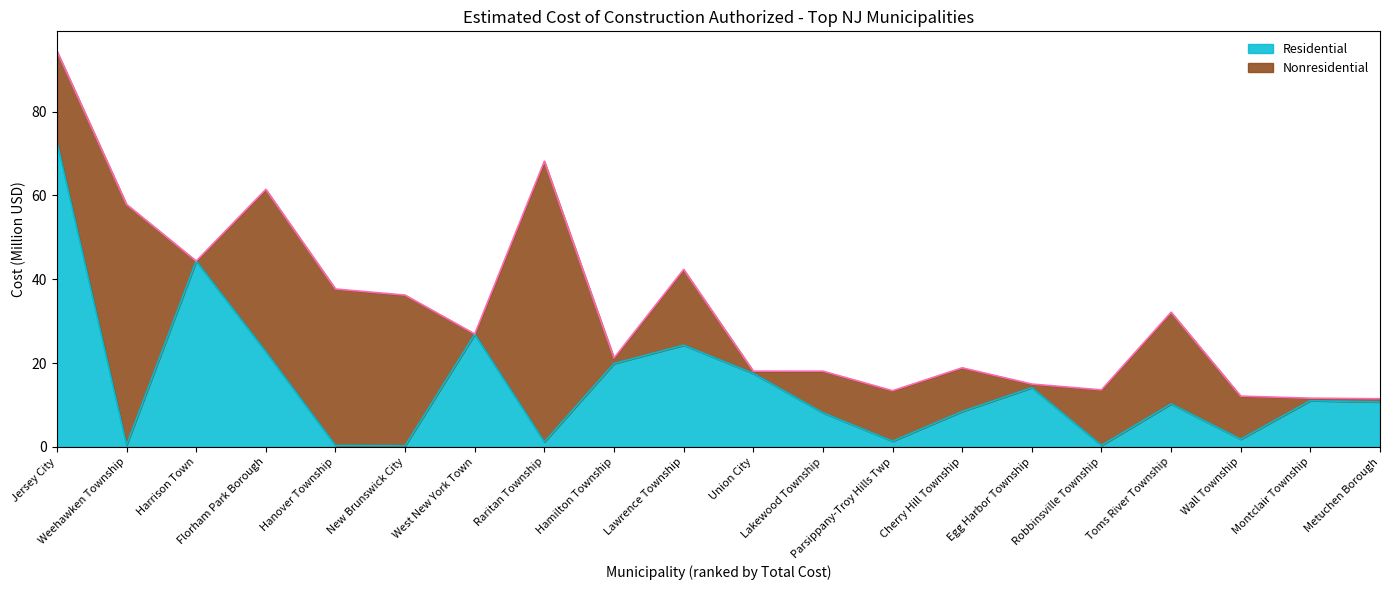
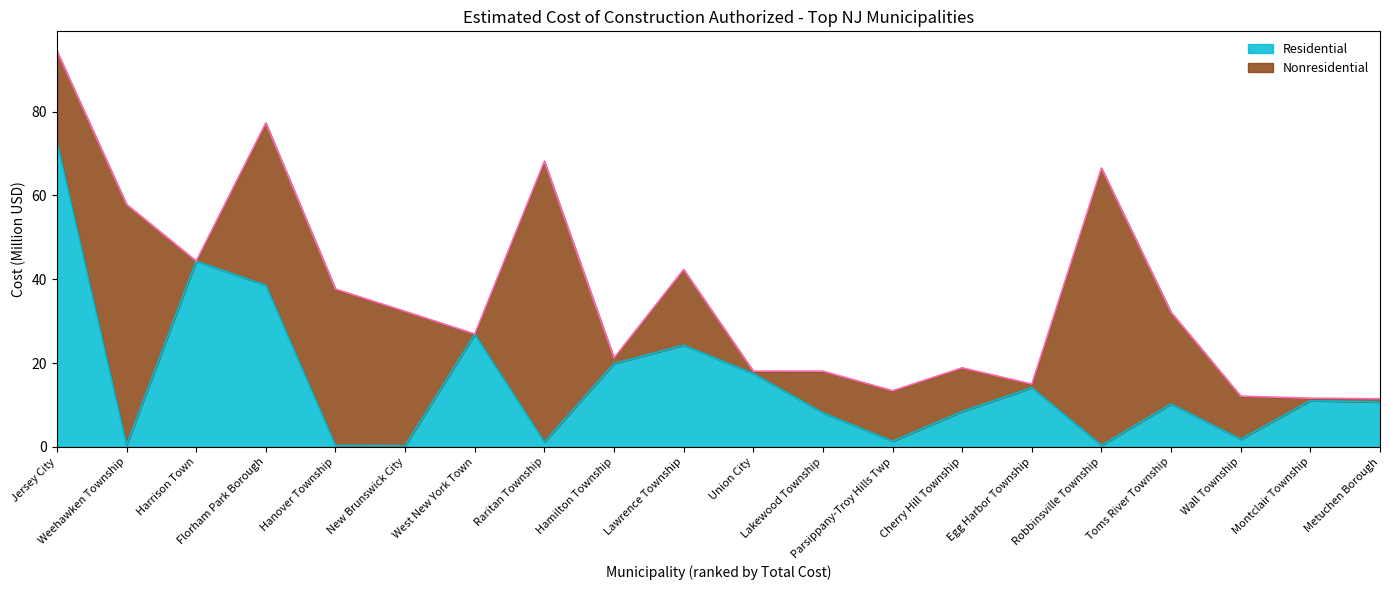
Residential, Florham Park Borough: 23 -> 39
Nonresidential, New Brunswick City: 36 -> 32
Nonresidential, Robbinsville Township: 13 -> 66
